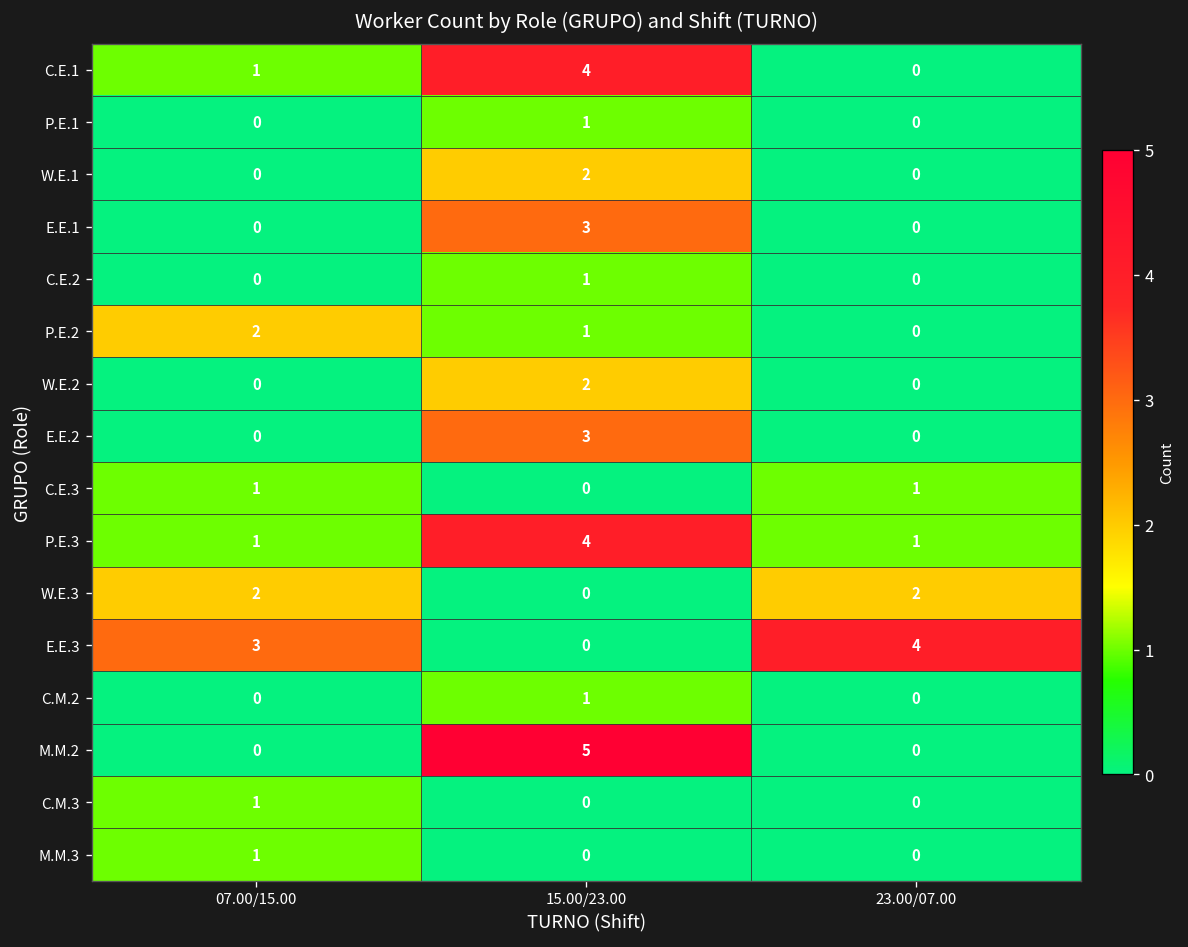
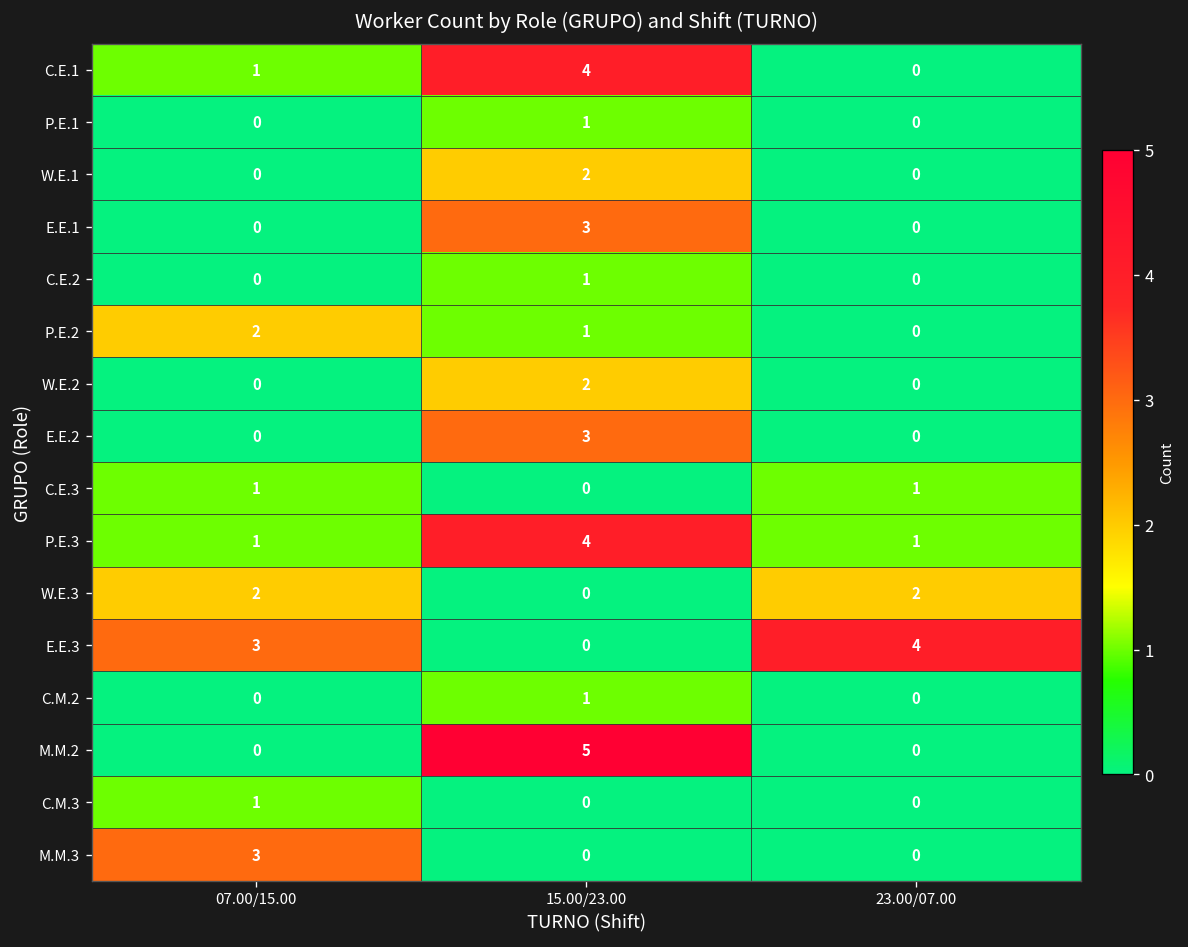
M.M.3, 07.00/15.00: 1 -> 3
